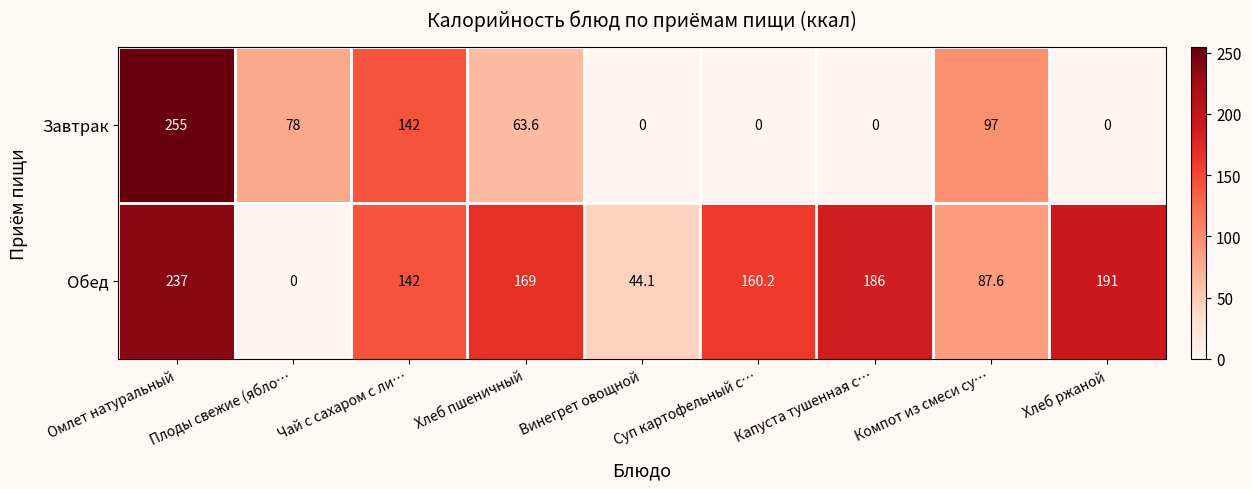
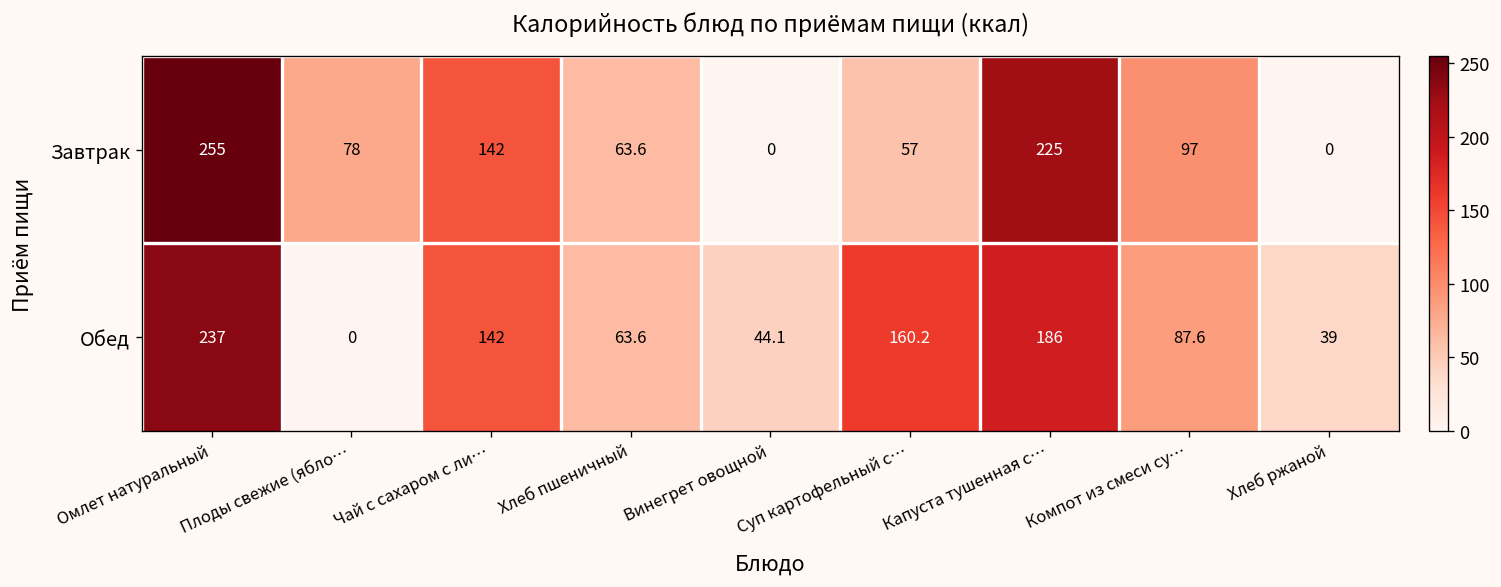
Завтрак, Суп картофельный с…: 0 -> 57
Завтрак, Капуста тушенная с…: 0 -> 225
Обед, Хлеб пшеничный: 169 -> 63.6
Обед, Хлеб ржаной: 191 -> 39
